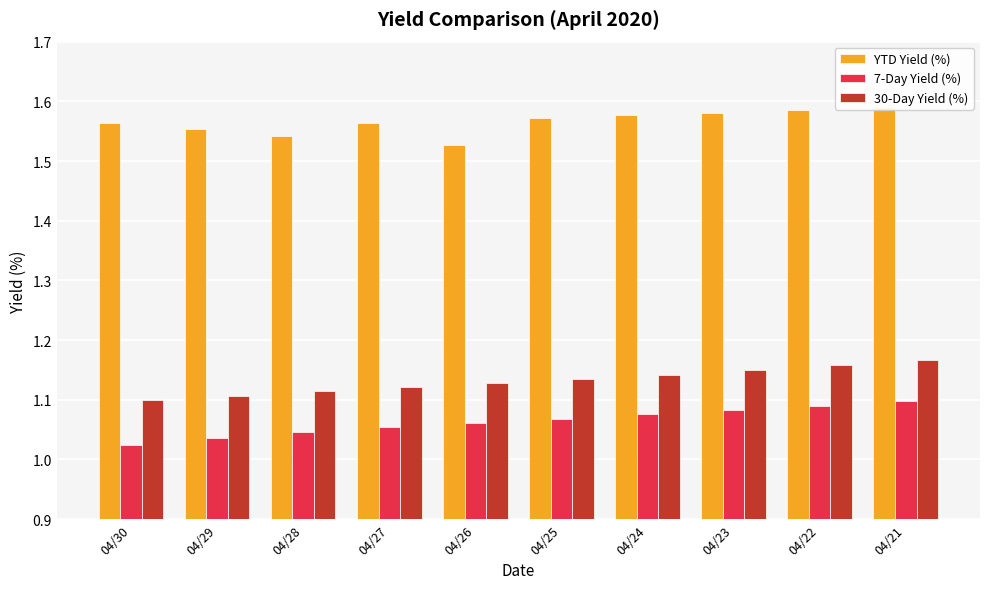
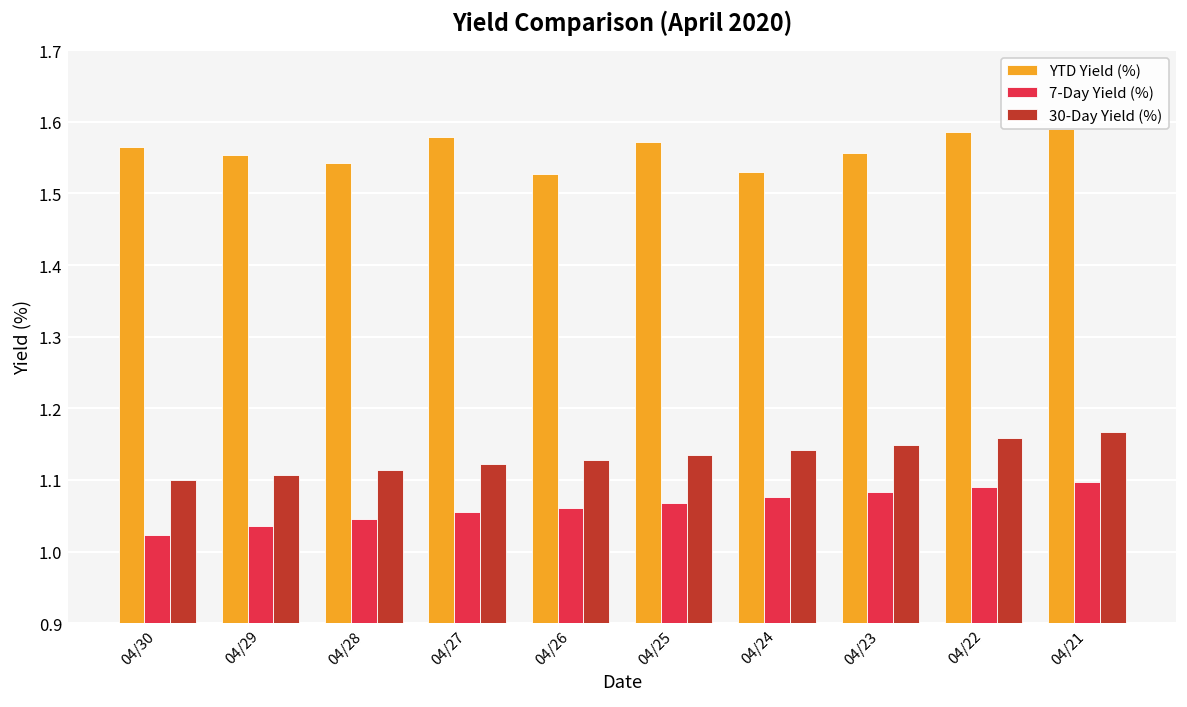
YTD Yield (%), 04/27: 1.56 -> 1.58
YTD Yield (%), 04/24: 1.58 -> 1.53
YTD Yield (%), 04/23: 1.58 -> 1.56
